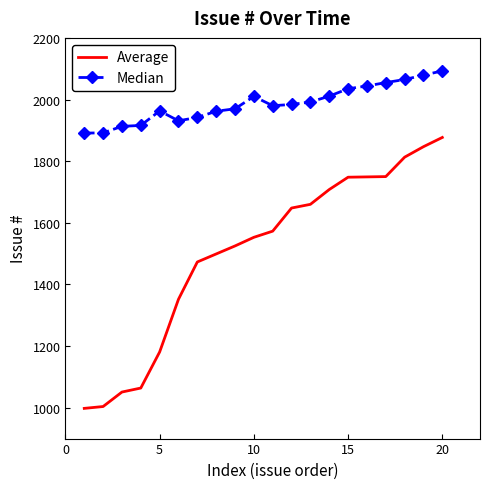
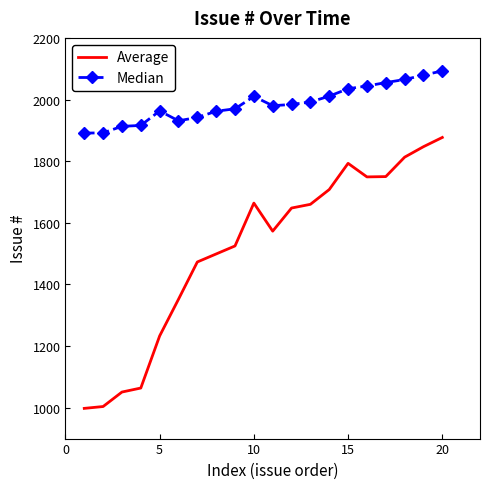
Average, 5: 1180 -> 1230
Average, 10: 1550 -> 1660
Average, 15: 1750 -> 1790
